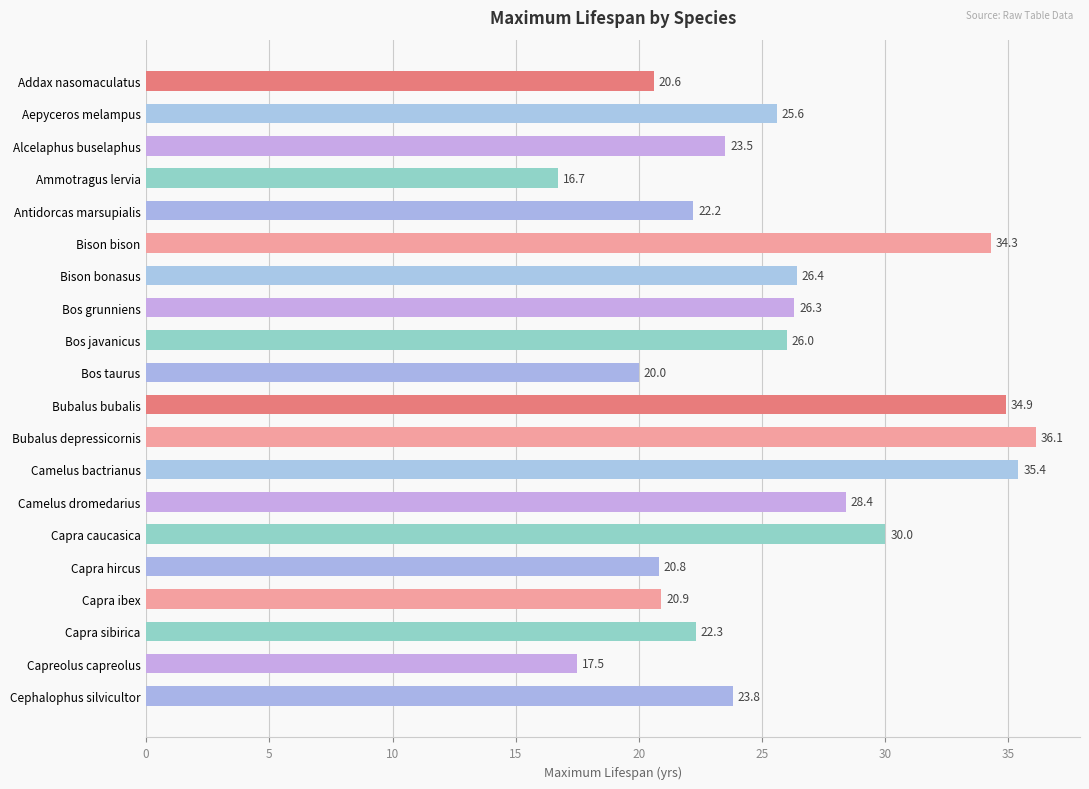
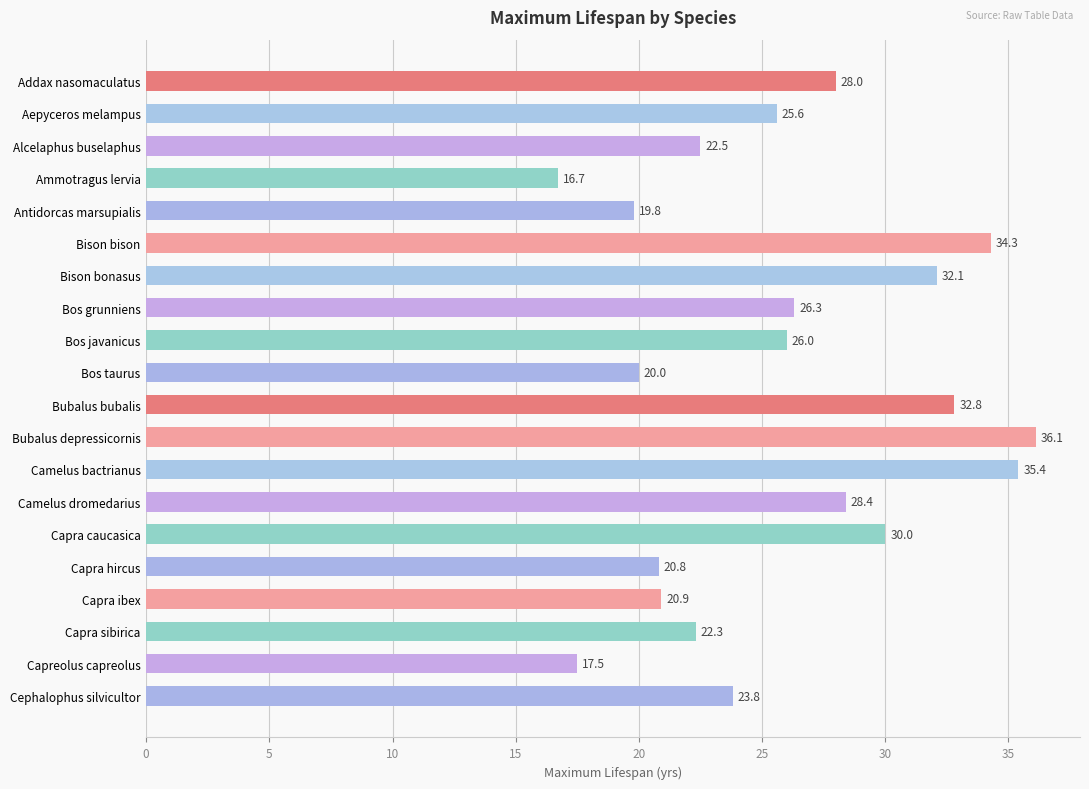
Addax nasomaculatus: 20.6 -> 28.0
Alcelaphus buselaphus: 23.5 -> 22.5
Antidorcas marsupialis: 22.2 -> 19.8
Bison bonasus: 26.4 -> 32.1
Bubalus bubalis: 34.9 -> 32.8
